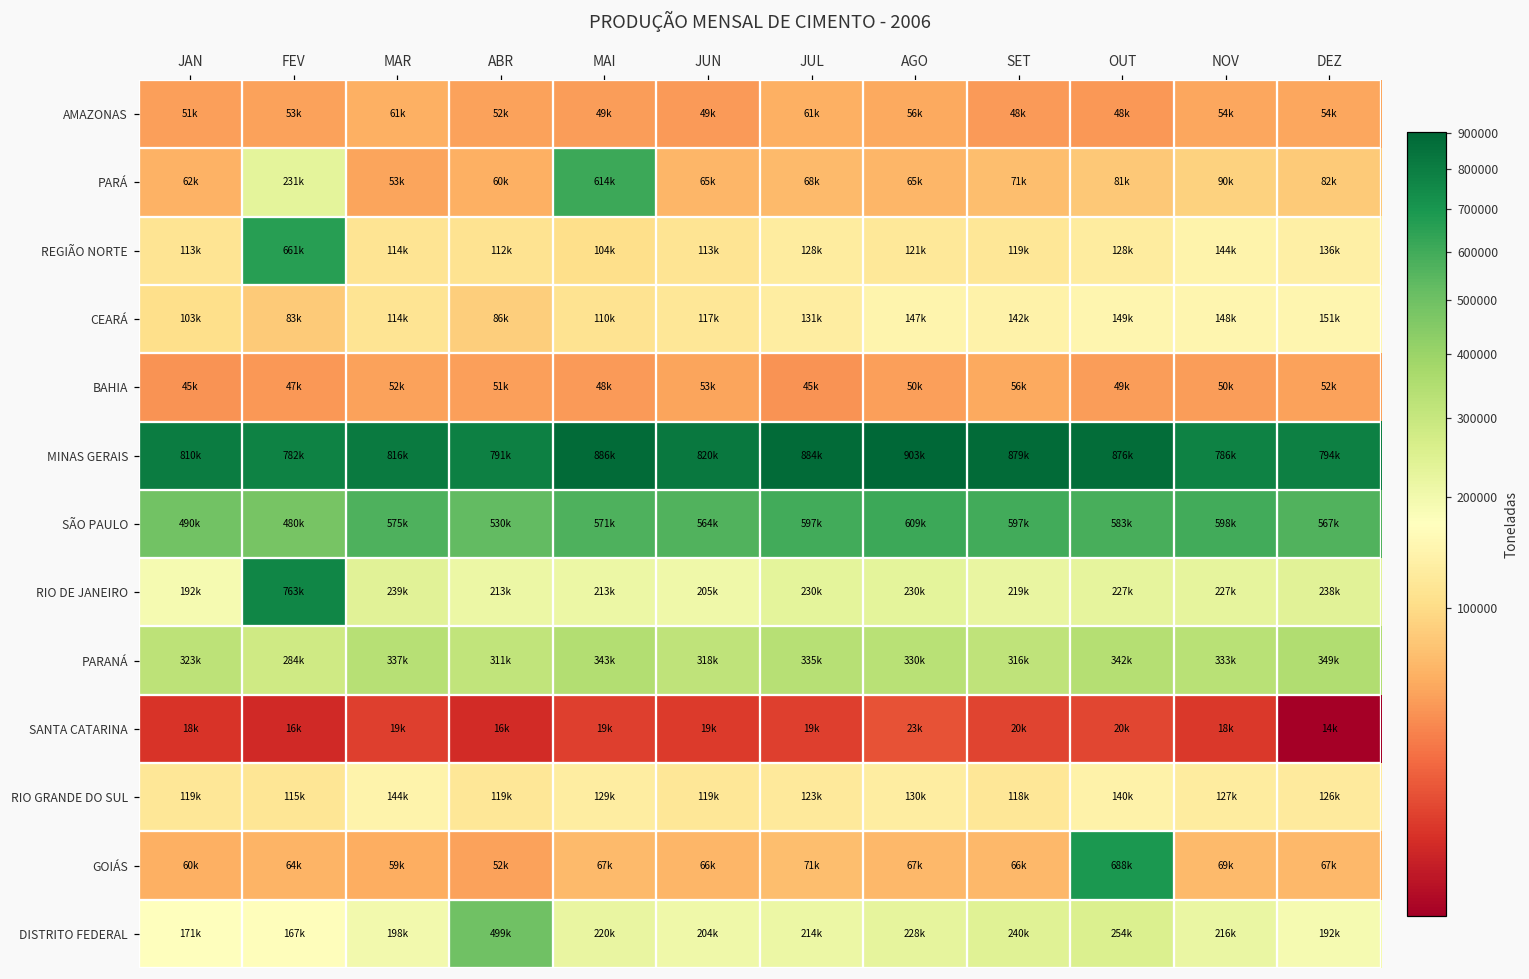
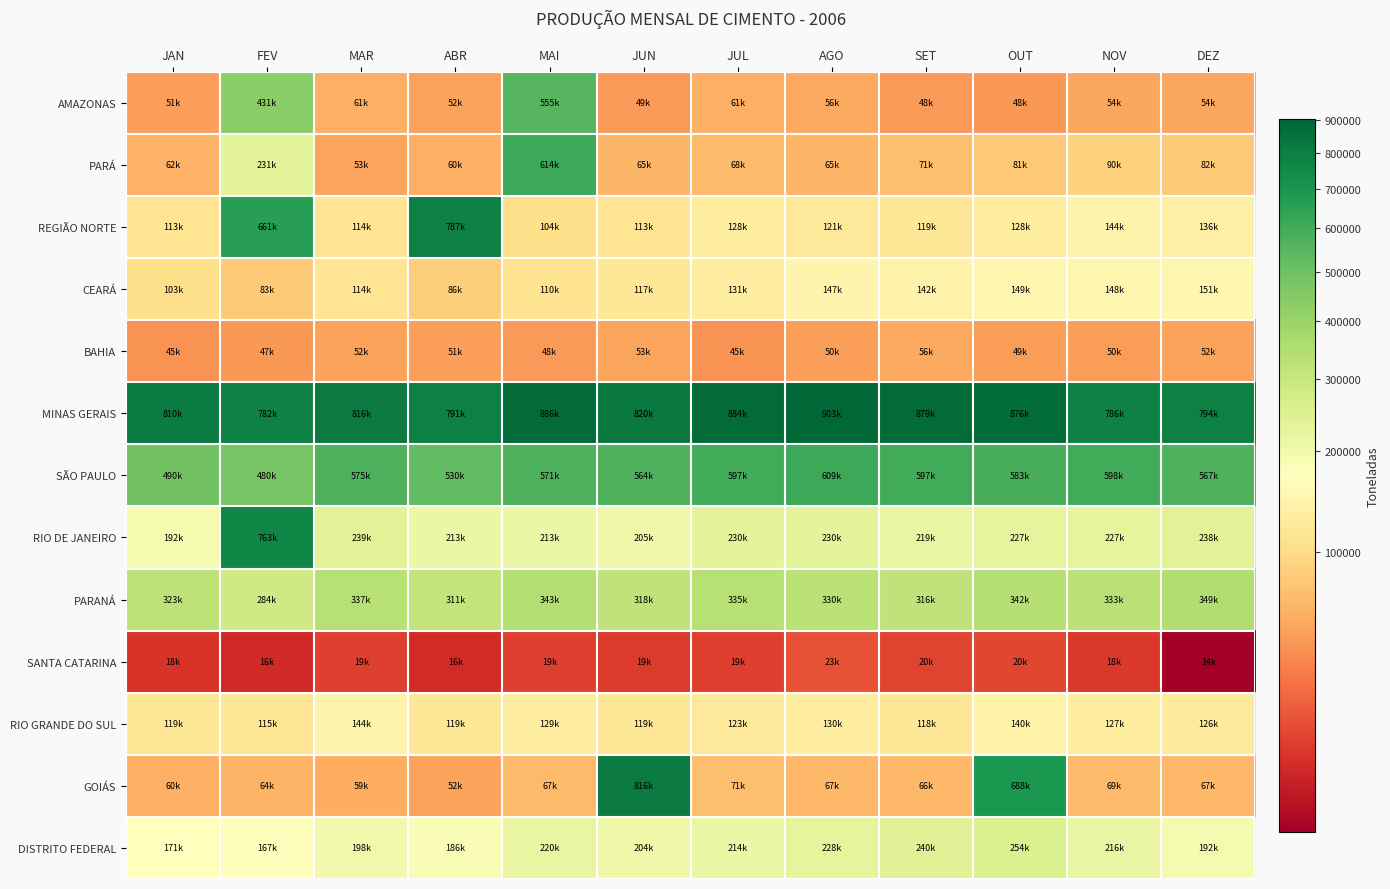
AMAZONAS, FEV: 53k -> 431k
AMAZONAS, MAI: 49k -> 555k
REGIÃO NORTE, ABR: 112k -> 787k
GOIÁS, JUN: 66k -> 816k
DISTRITO FEDERAL, ABR: 499k -> 186k
